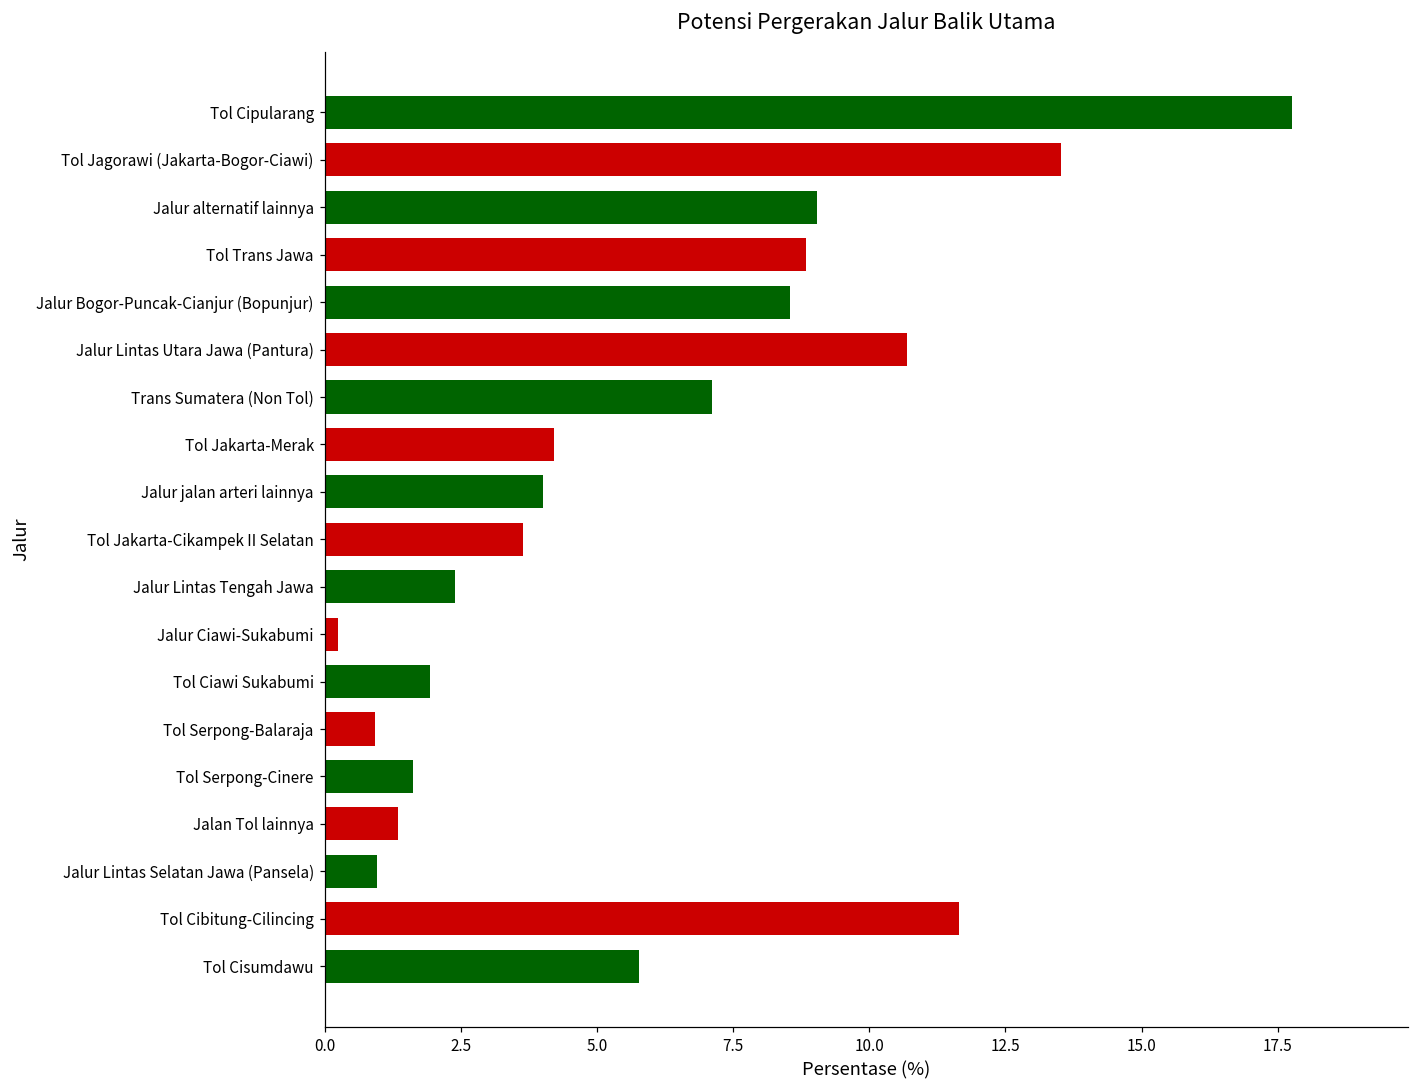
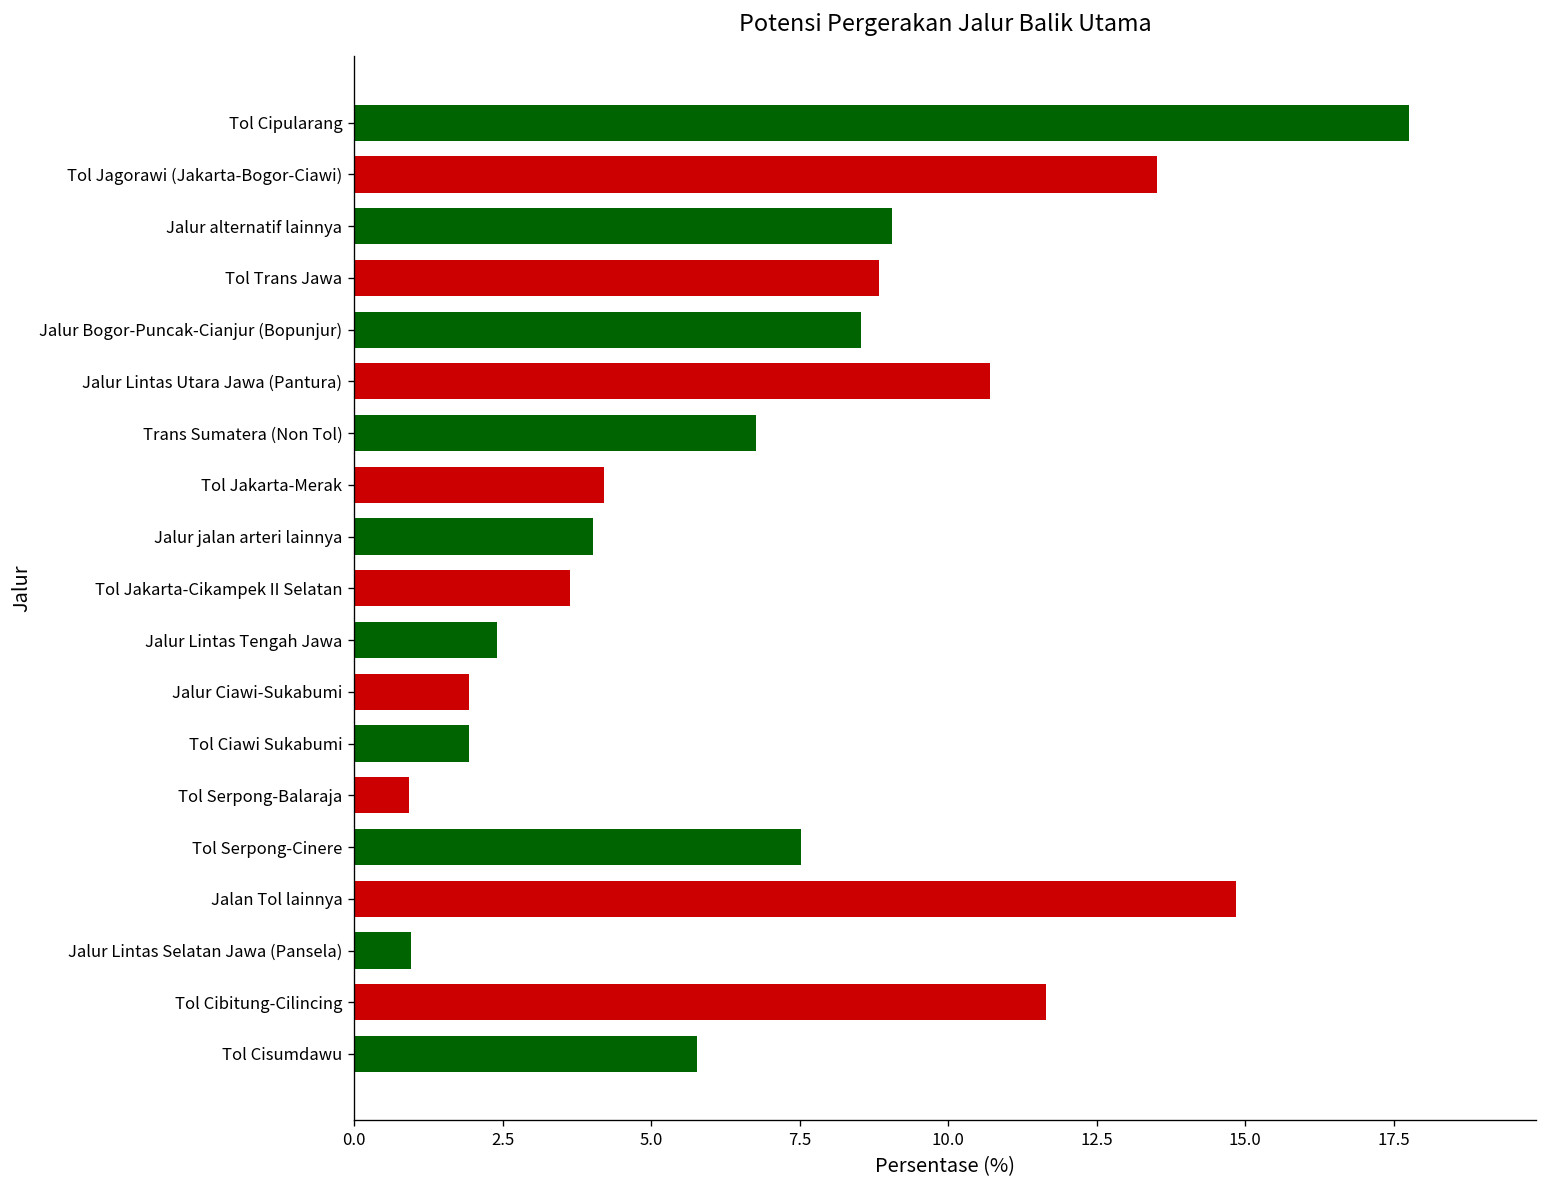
Trans Sumatera (Non Tol): 7.1 -> 6.8
Jalur Ciawi-Sukabumi: 0.3 -> 1.9
Tol Serpong-Cinere: 1.6 -> 7.5
Jalan Tol lainnya: 1.3 -> 14.8
